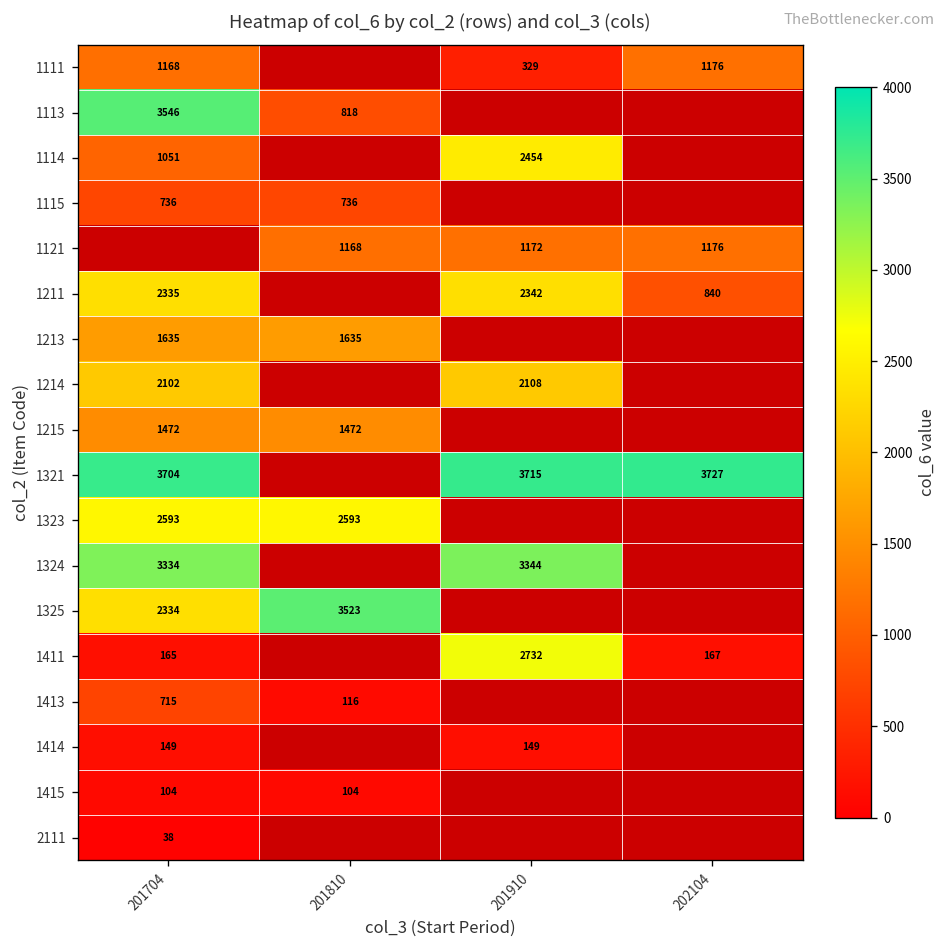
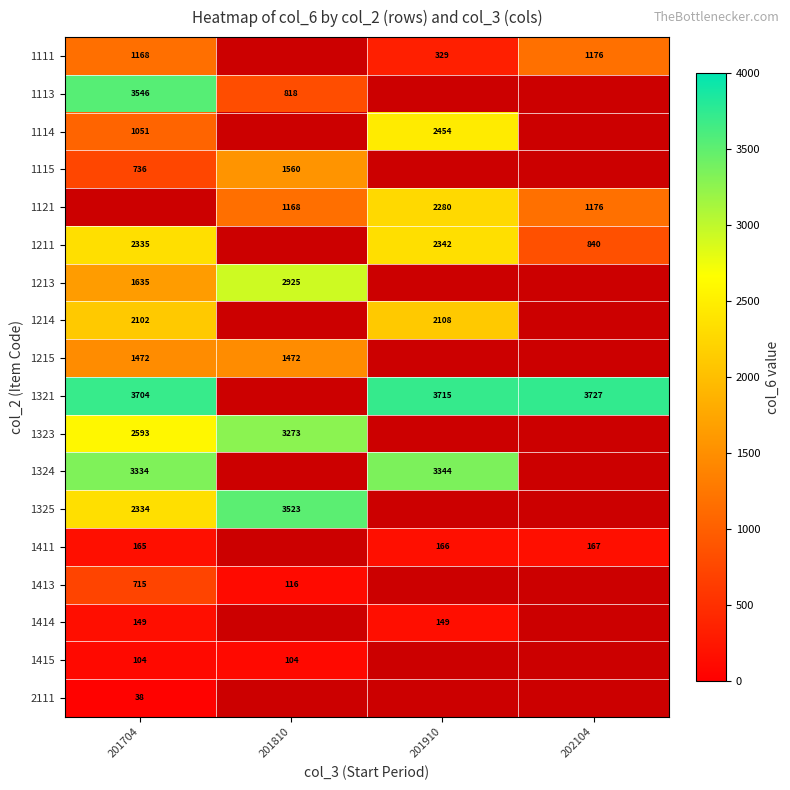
1115, 201810: 736 -> 1560
1121, 201910: 1172 -> 2280
1213, 201810: 1635 -> 2925
1323, 201810: 2593 -> 3273
1411, 201910: 2732 -> 166
